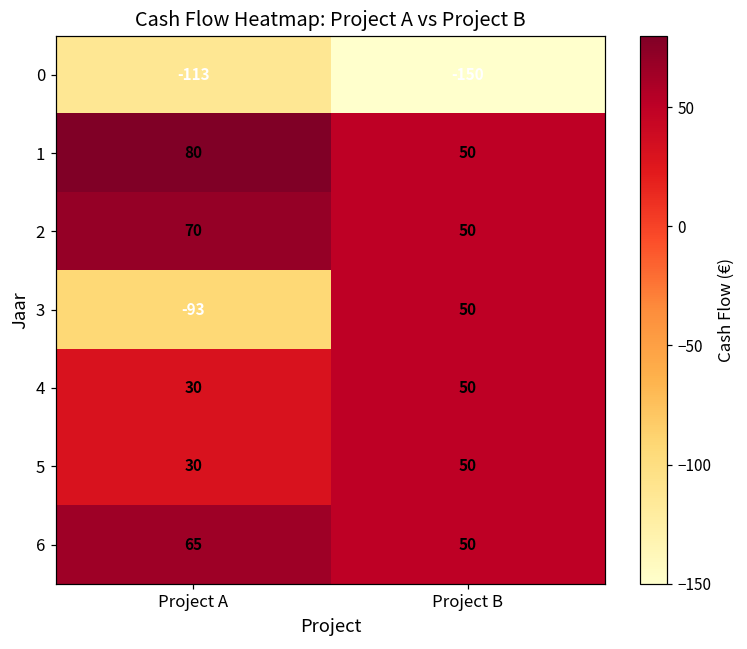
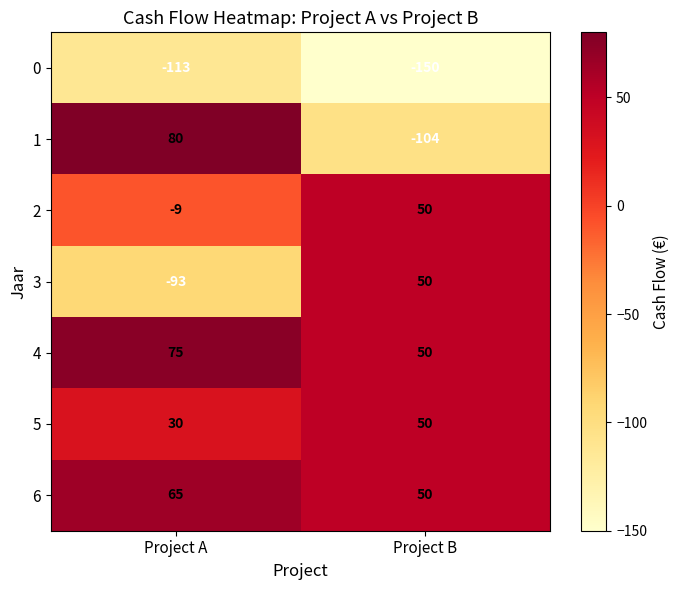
1, Project B: 50 -> -104
2, Project A: 70 -> -9
4, Project A: 30 -> 75
